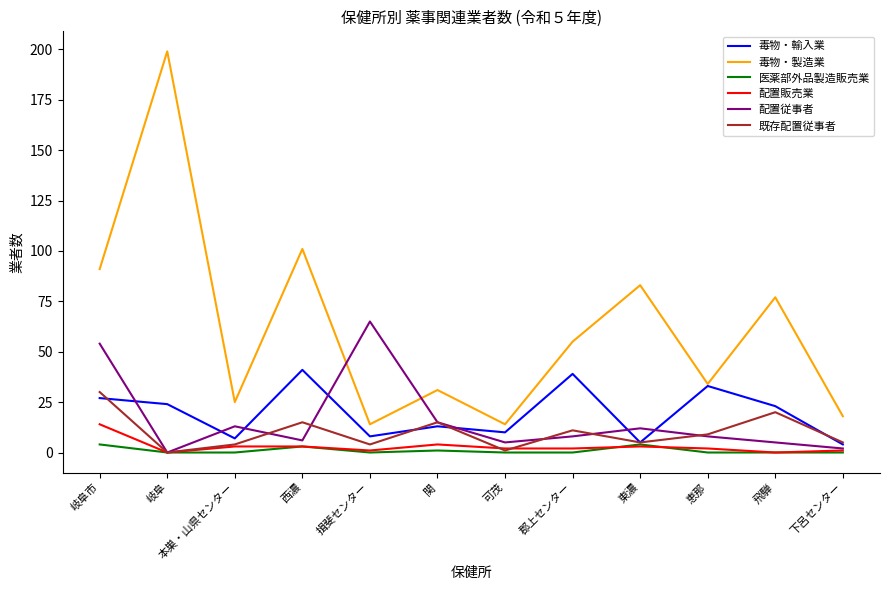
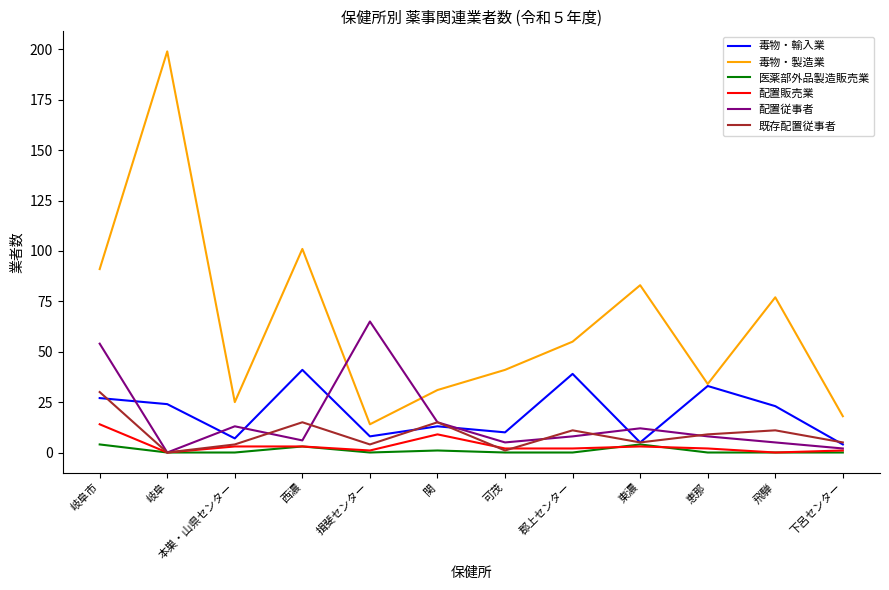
配置販売業, 関: 4 -> 9
毒物・製造業, 可茂: 14 -> 41
既存配置従事者, 飛騨: 20 -> 11
